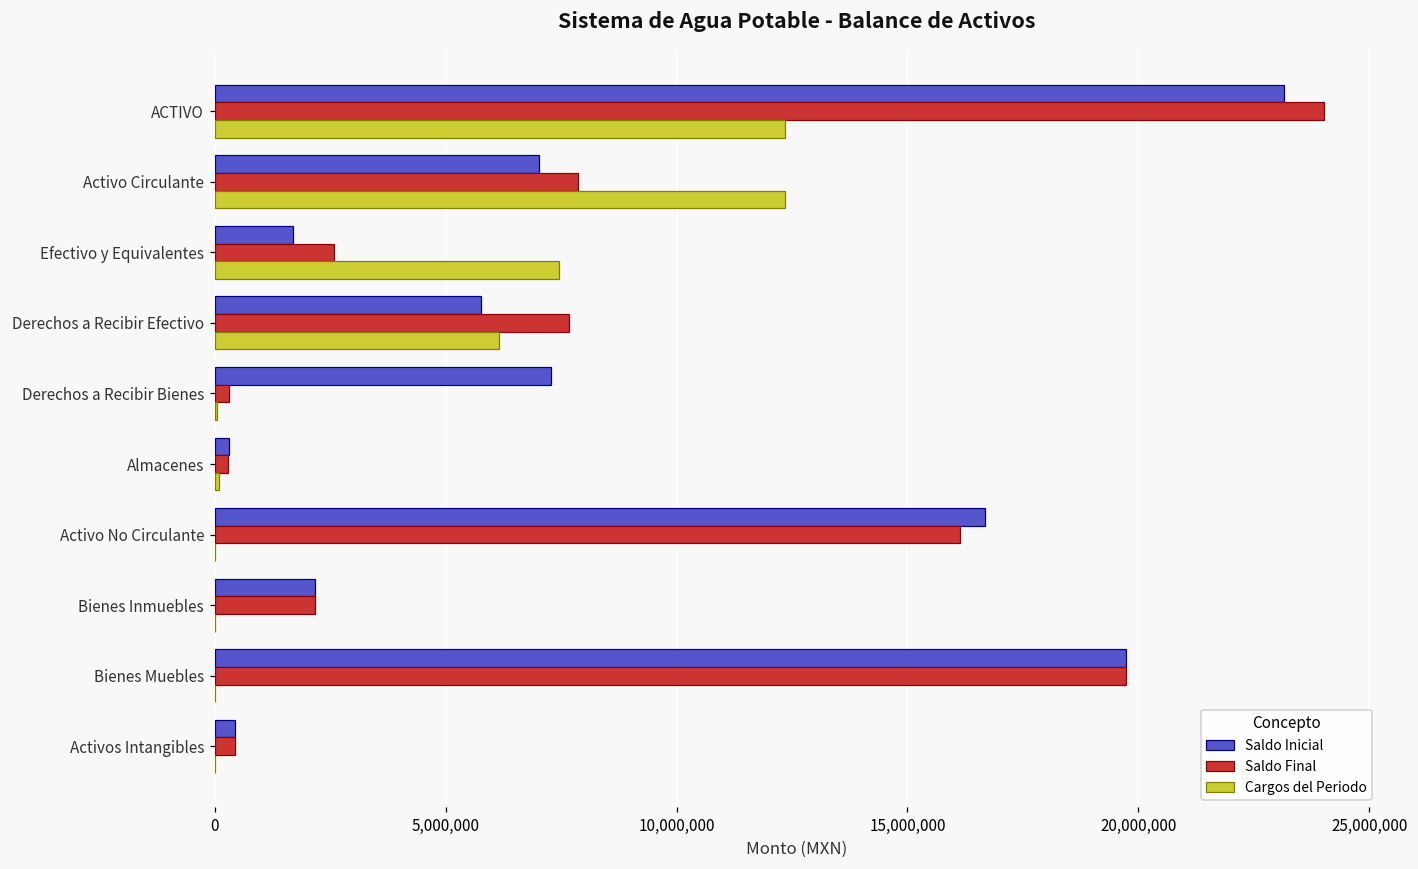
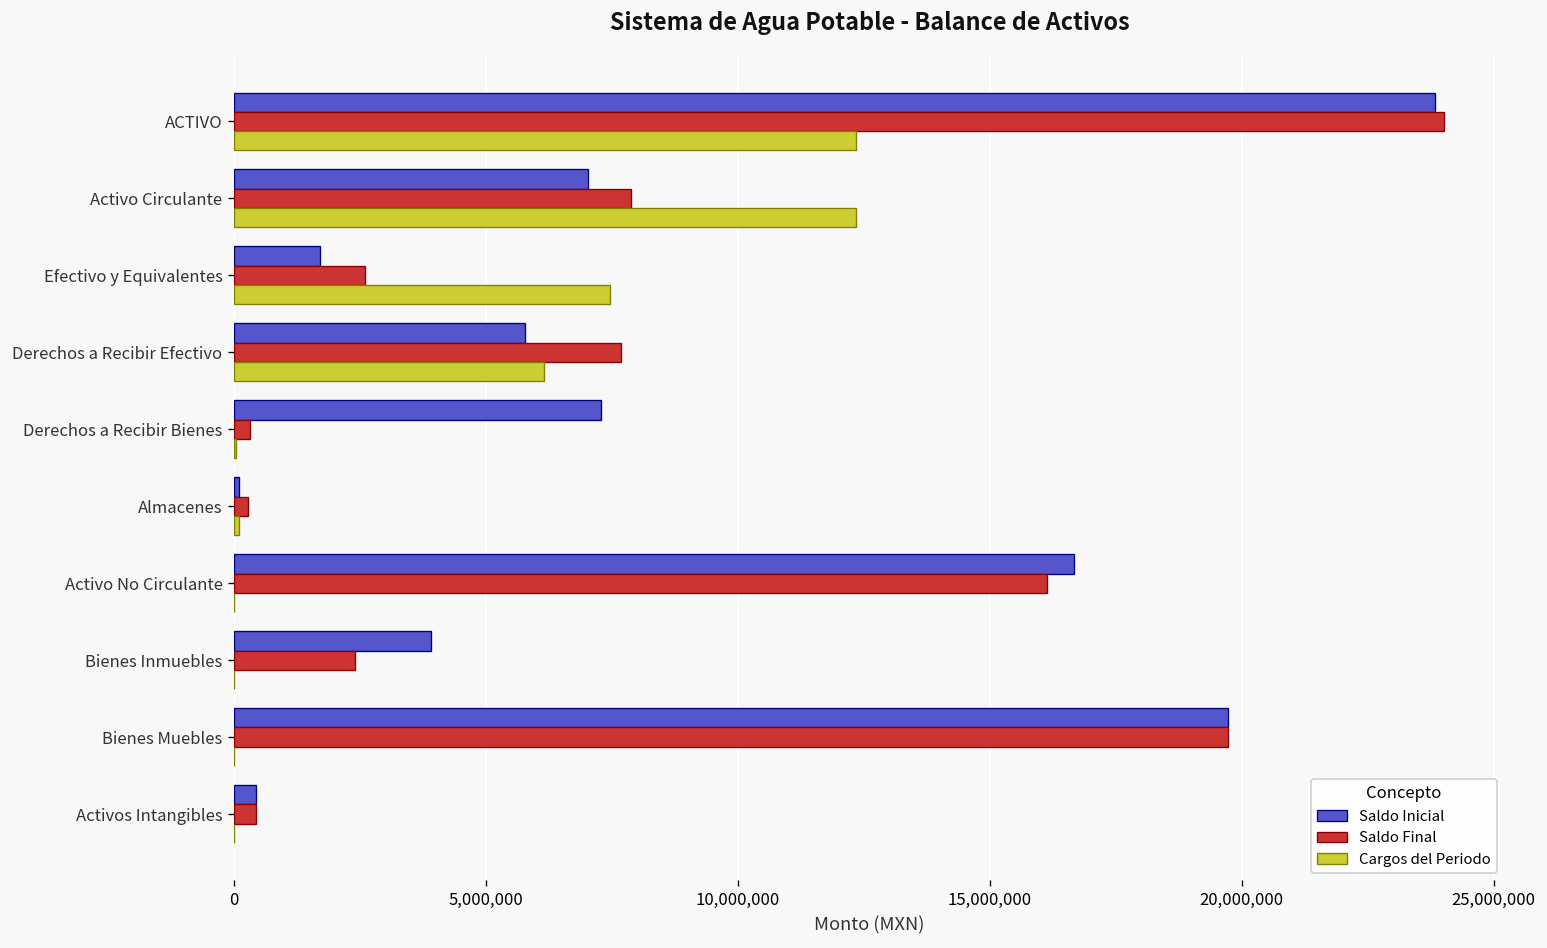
Saldo Inicial, ACTIVO: 23,200,000 -> 23,800,000
Saldo Inicial, Almacenes: 300,000 -> 100,000
Saldo Inicial, Bienes Inmuebles: 2,200,000 -> 3,900,000
Saldo Final, Bienes Inmuebles: 2,200,000 -> 2,400,000
